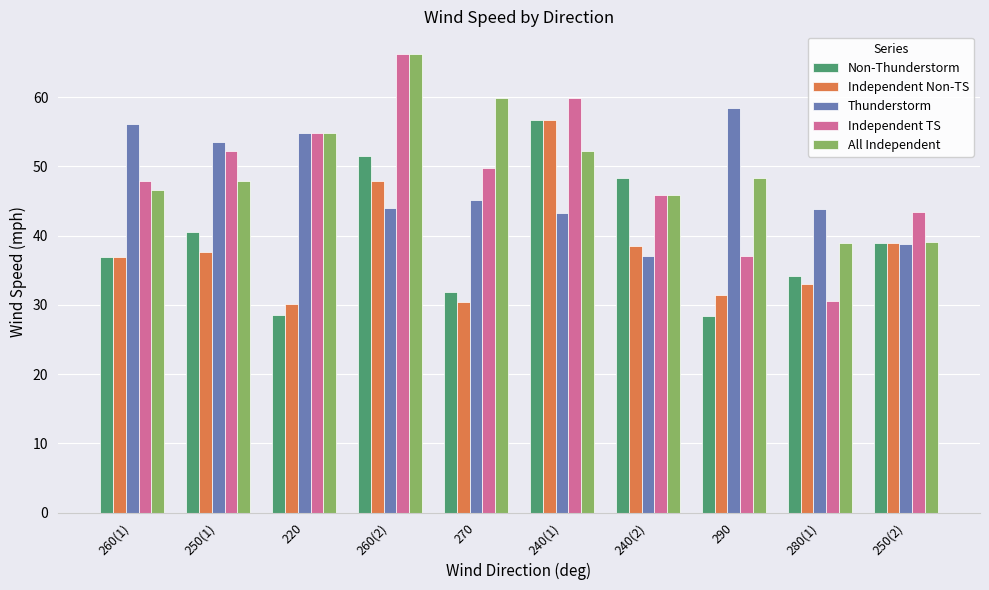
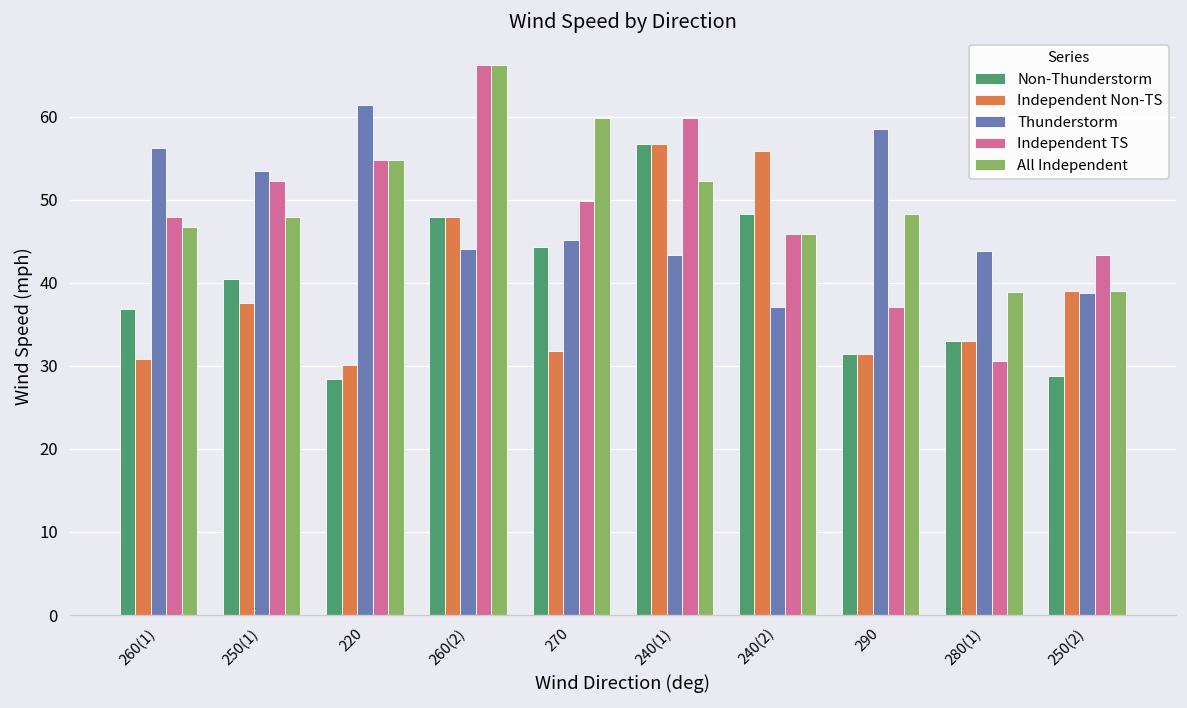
Independent Non-TS, 260(1): 37 -> 31
Thunderstorm, 220: 55 -> 61
Non-Thunderstorm, 260(2): 51 -> 48
Non-Thunderstorm, 270: 32 -> 44
Independent Non-TS, 270: 30 -> 32
Independent Non-TS, 240(2): 39 -> 56
Non-Thunderstorm, 290: 28 -> 31
Non-Thunderstorm, 280(1): 34 -> 33
Non-Thunderstorm, 250(2): 39 -> 29
